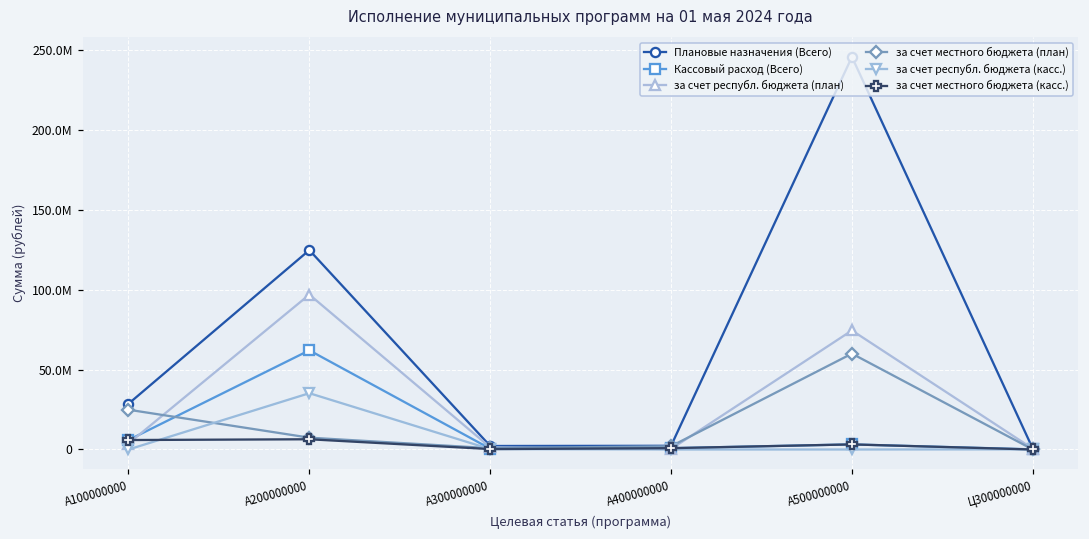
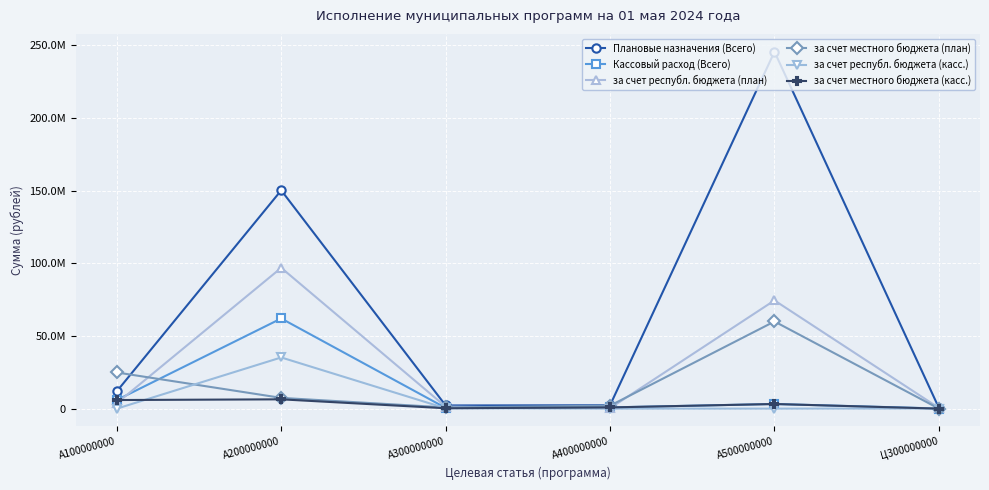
Плановые назначения (Всего), A100000000: 29000000 -> 12000000
Плановые назначения (Всего), A200000000: 125000000 -> 150000000
